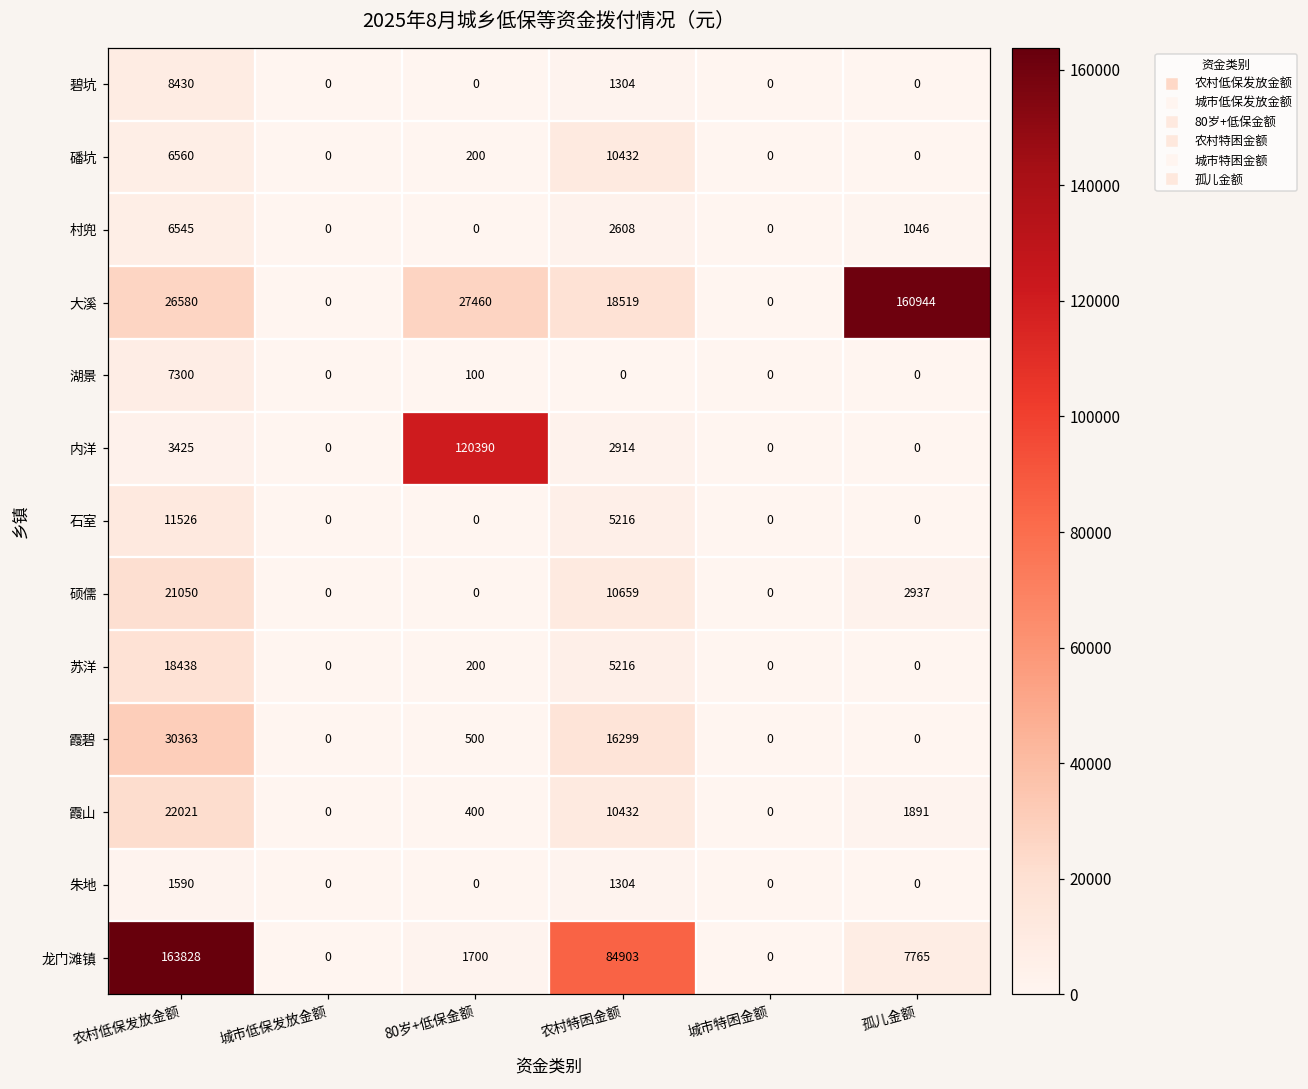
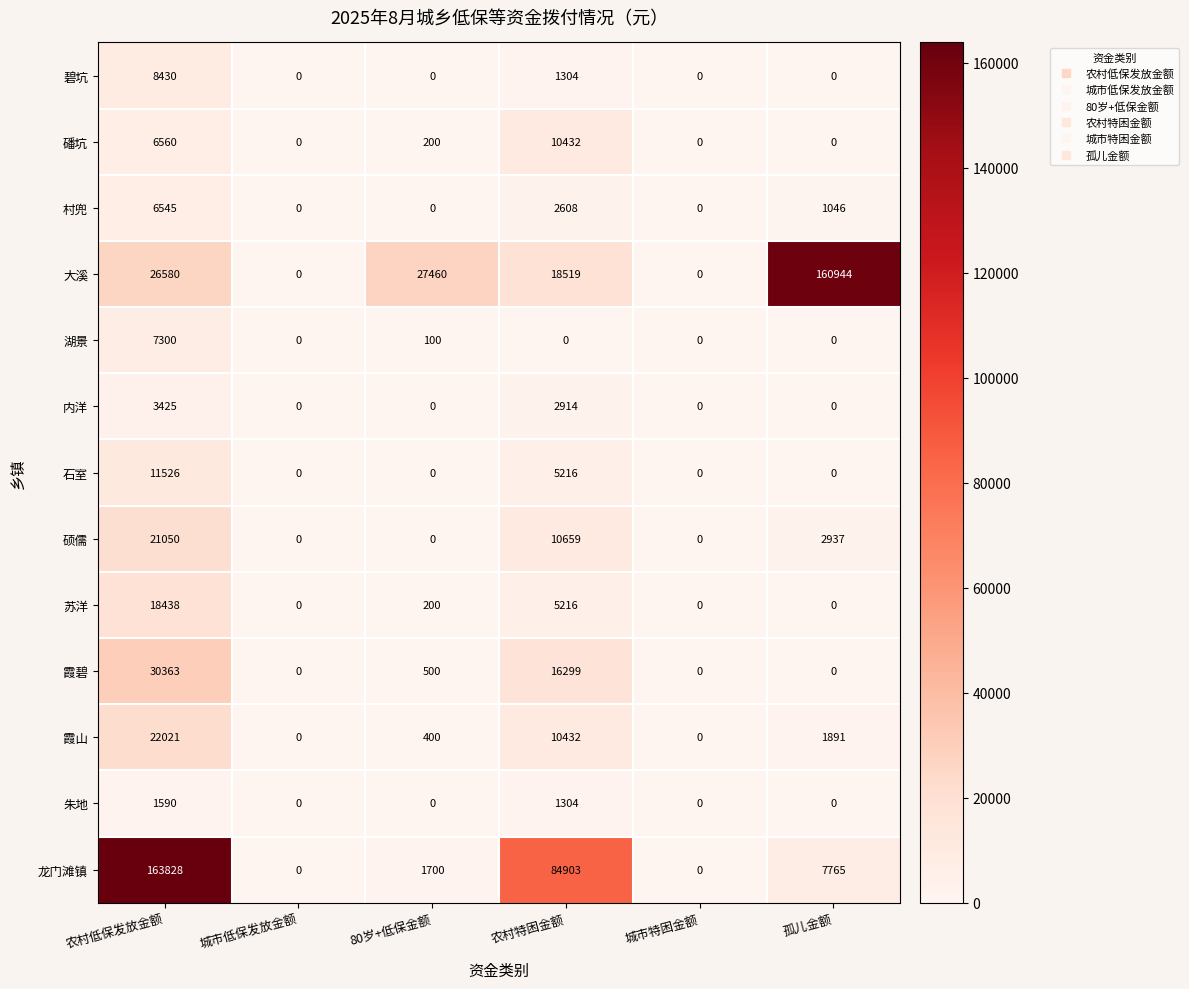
内洋, 80岁+低保金额: 120390 -> 0
